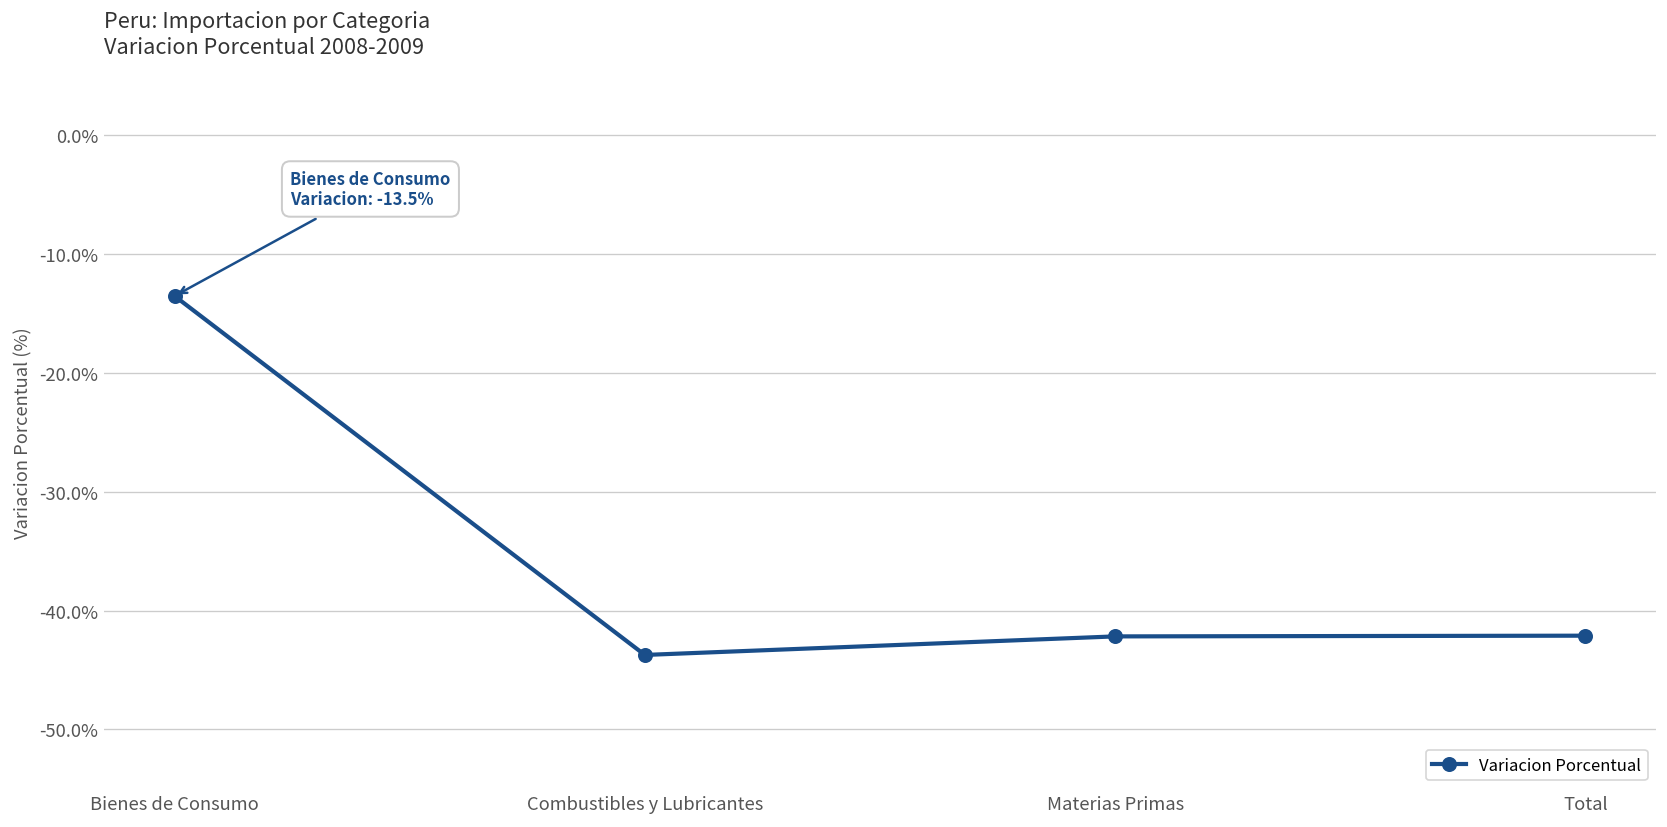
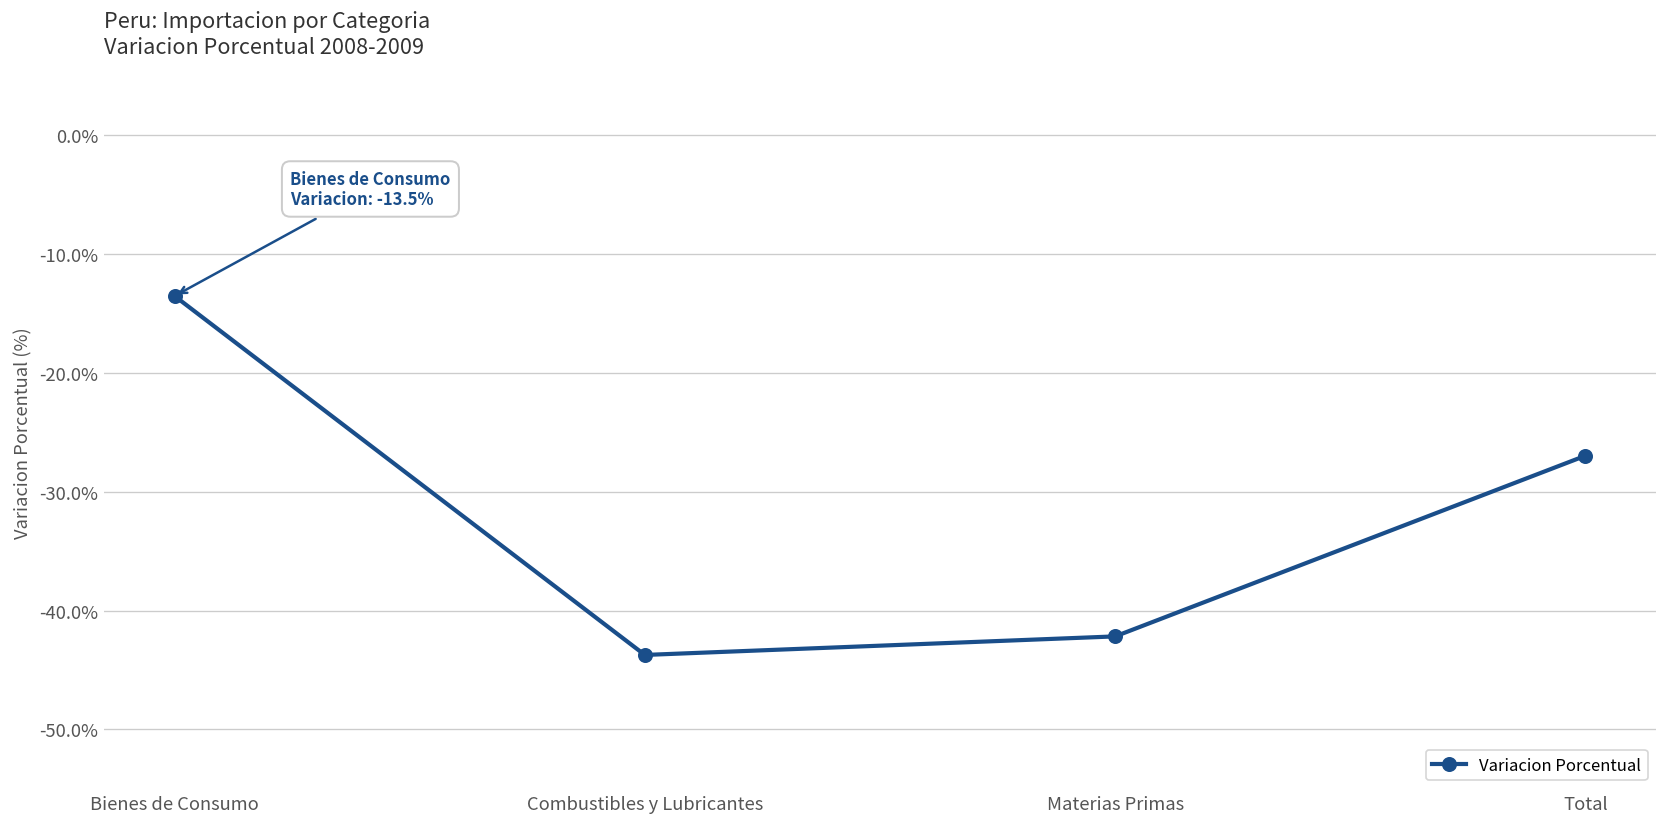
Total: -42% -> -27%
